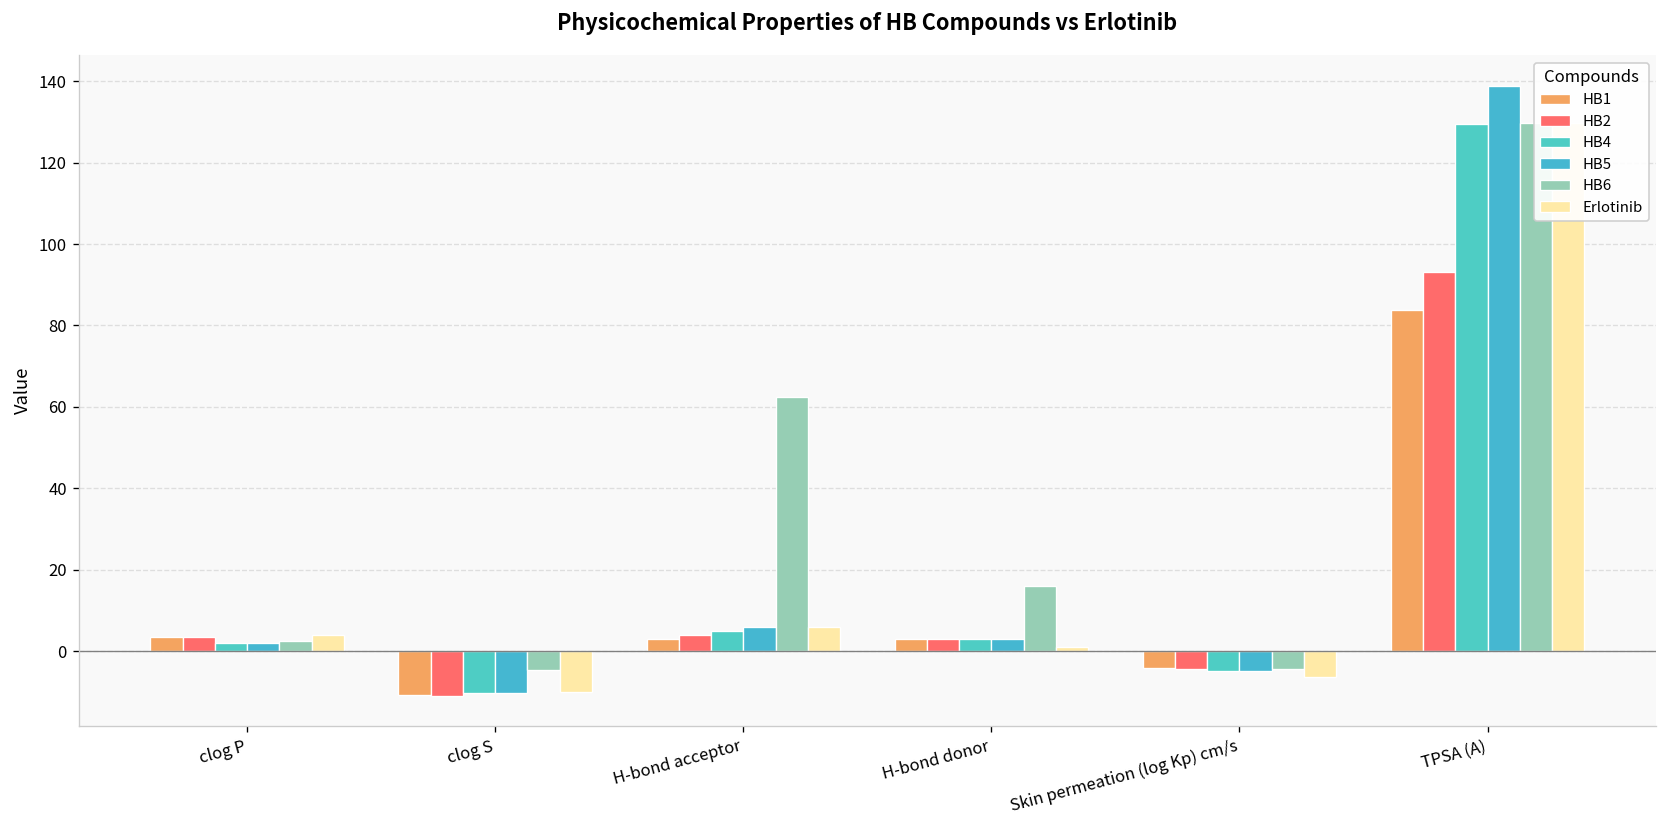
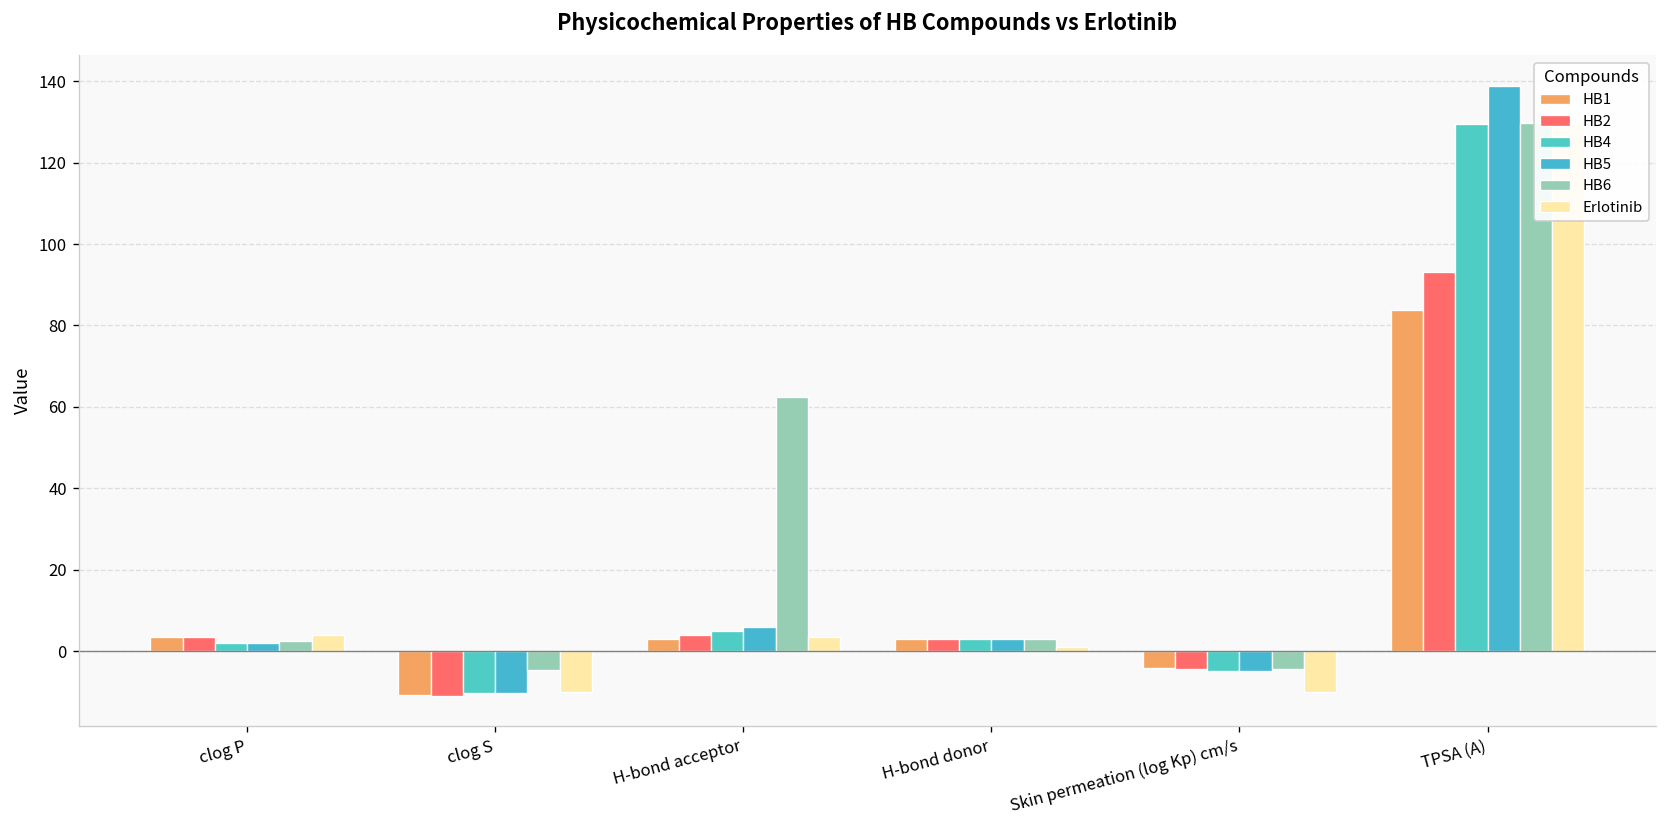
Erlotinib, H-bond acceptor: 6 -> 4
HB6, H-bond donor: 16 -> 3
Erlotinib, Skin permeation (log Kp) cm/s: -6 -> -10
